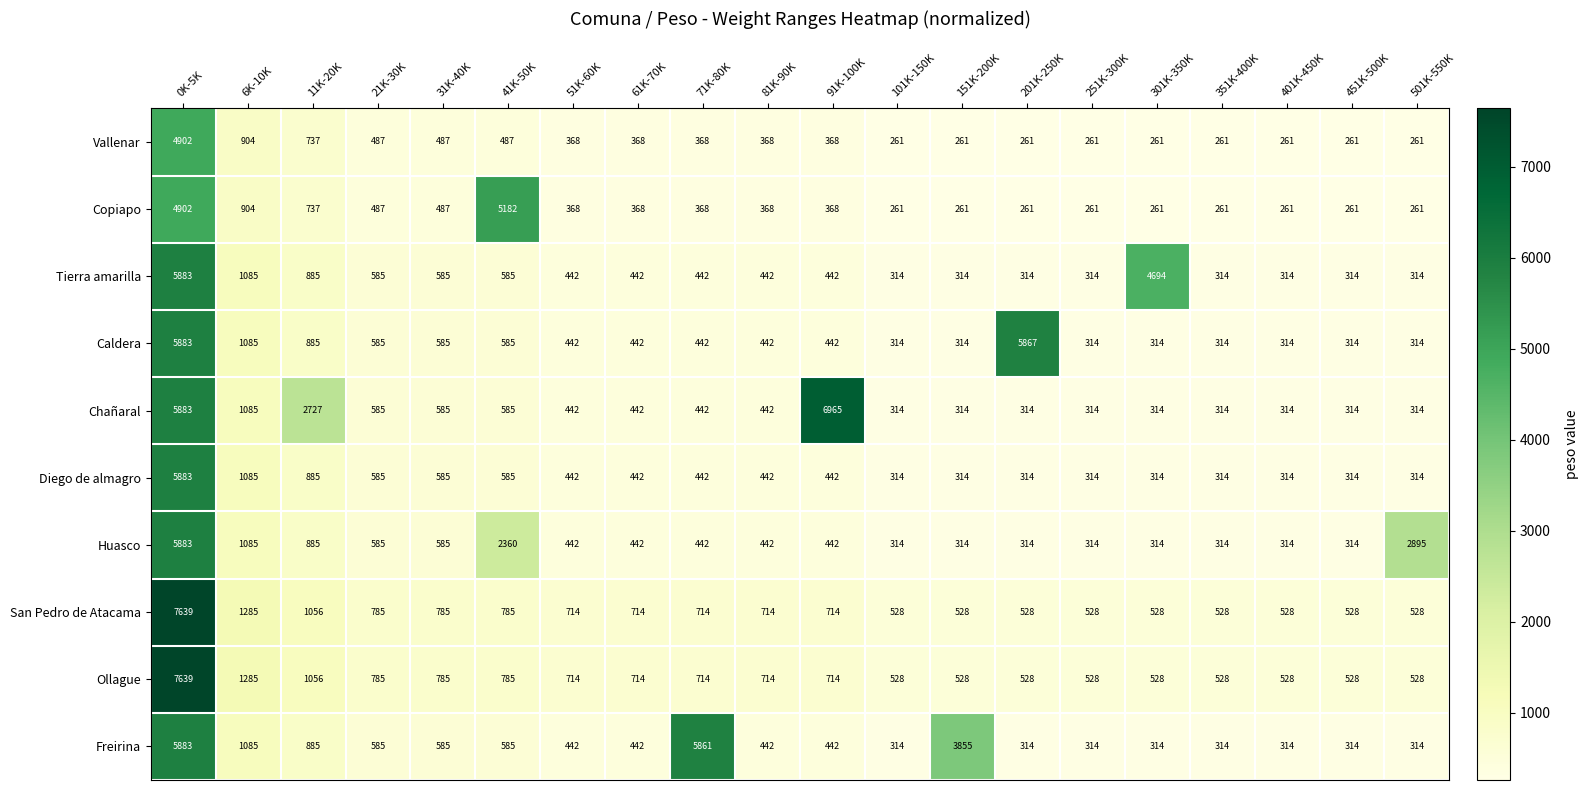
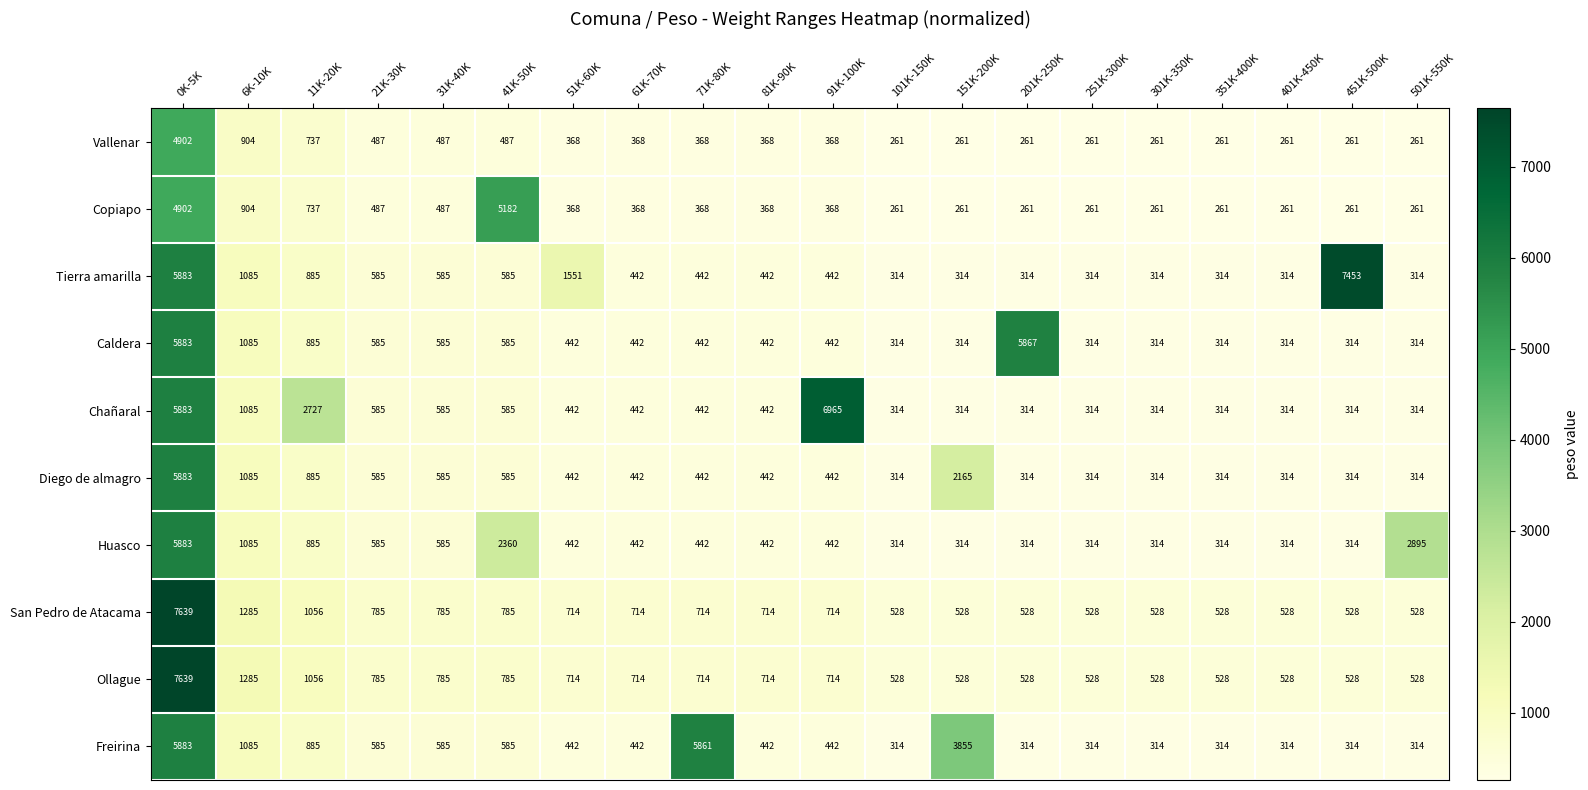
Tierra amarilla, 51K-60K: 442 -> 1551
Tierra amarilla, 301K-350K: 4694 -> 314
Tierra amarilla, 451K-500K: 314 -> 7453
Diego de almagro, 151K-200K: 314 -> 2165
